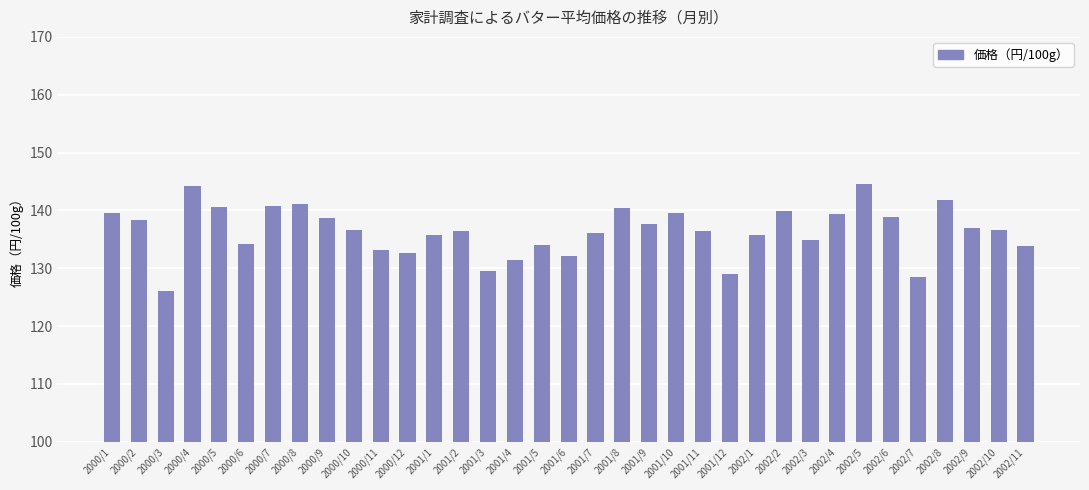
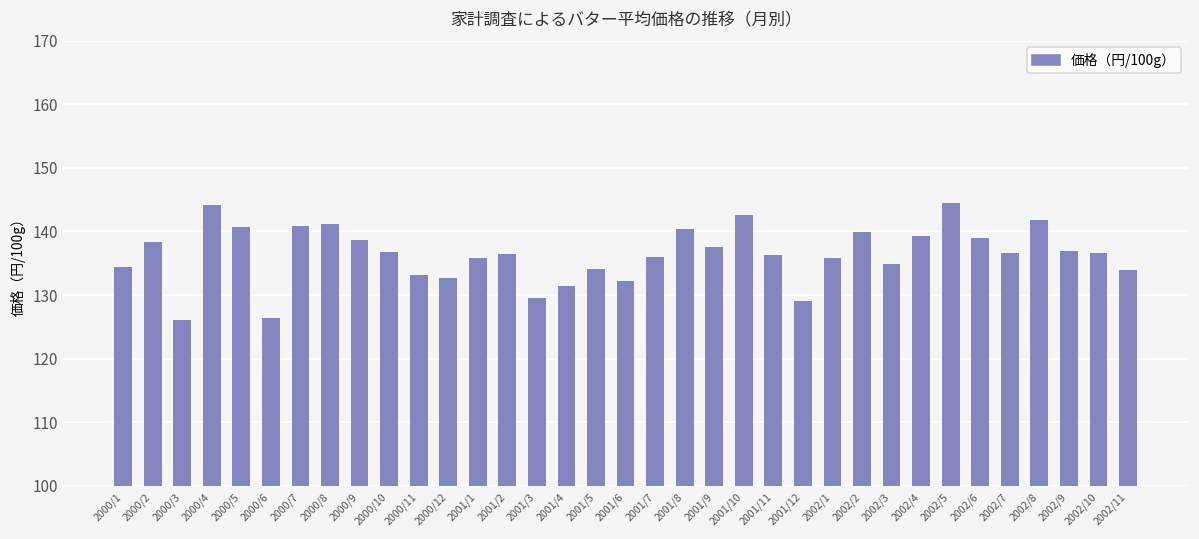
2000/1: 140 -> 134
2000/6: 134 -> 126
2001/10: 140 -> 143
2002/7: 128 -> 137
